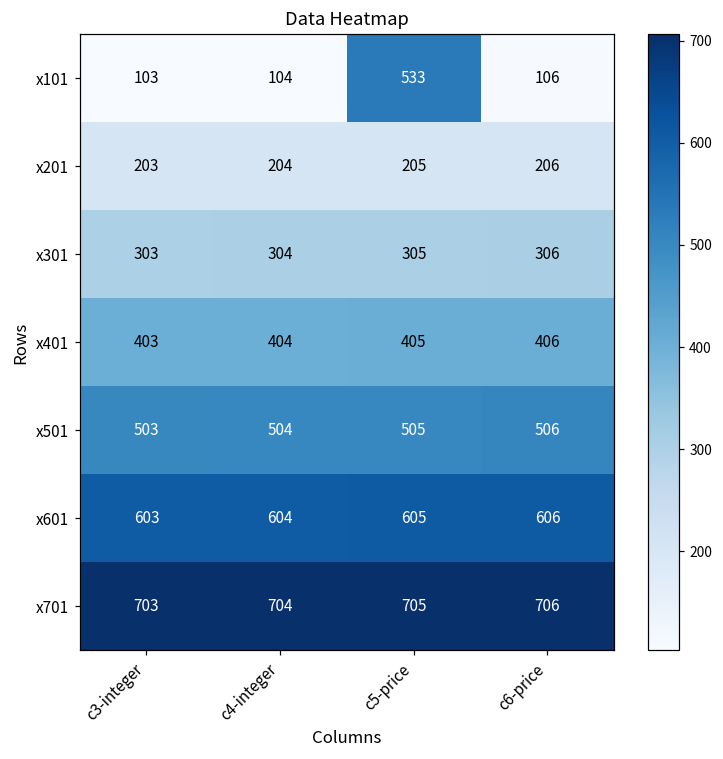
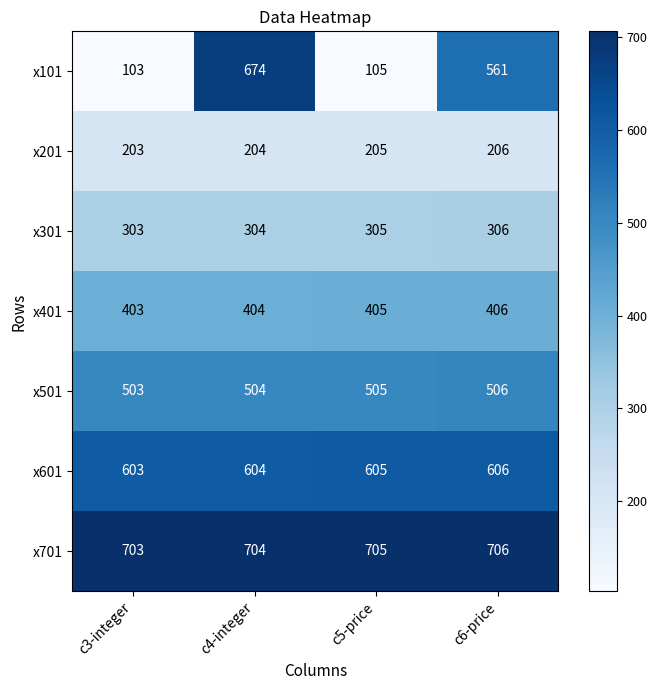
x101, c4-integer: 104 -> 674
x101, c5-price: 533 -> 105
x101, c6-price: 106 -> 561
